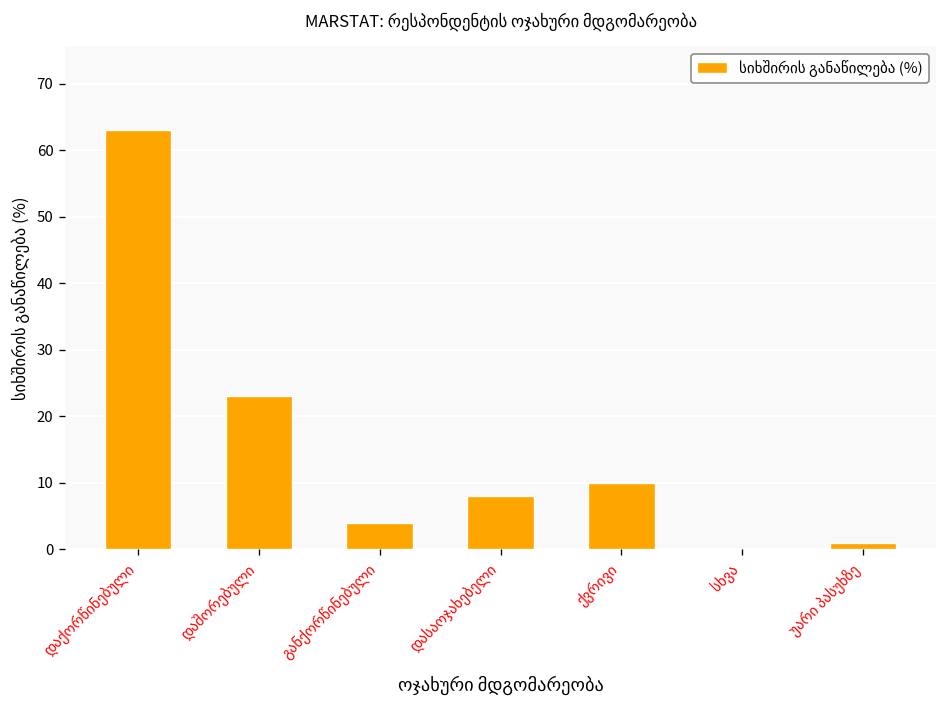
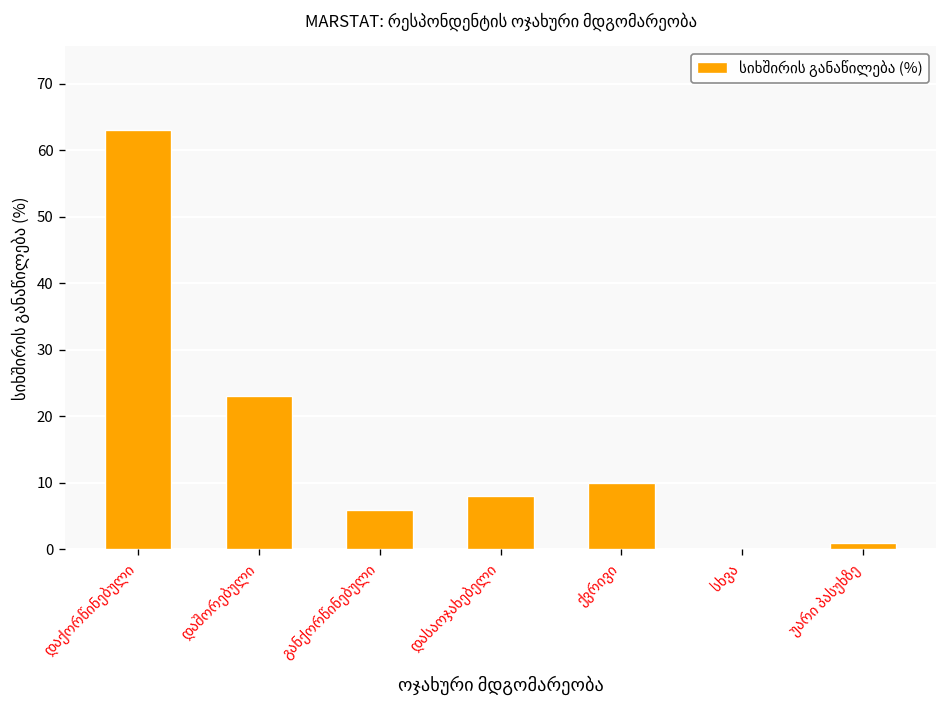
განქორწინებული: 4 -> 6
